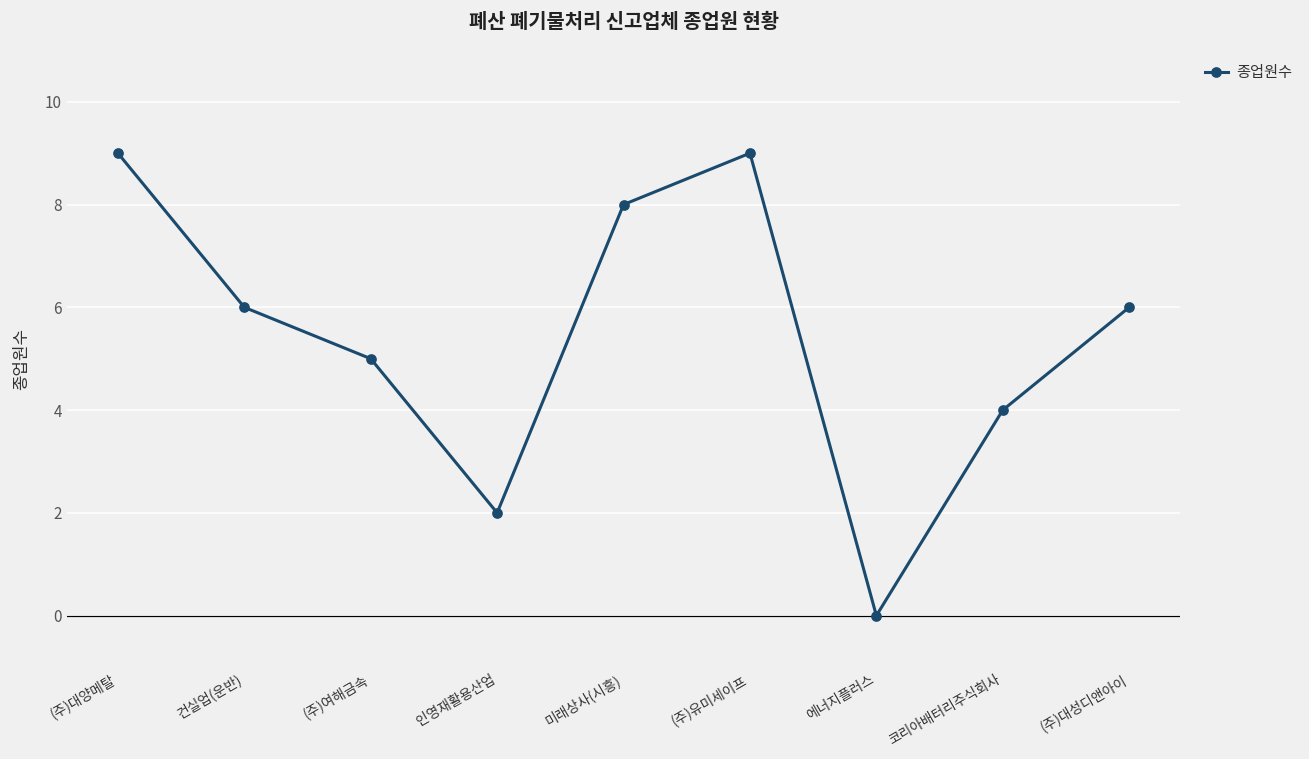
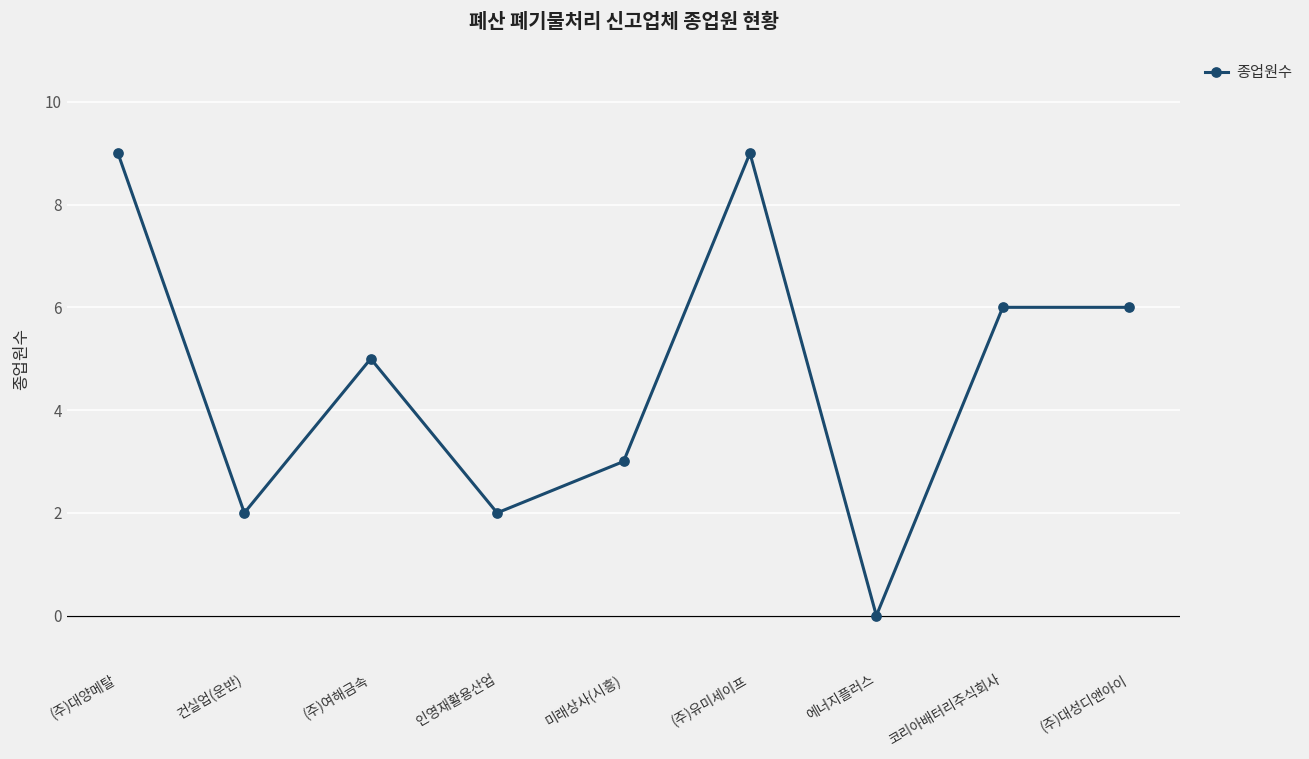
건실업(운반): 6 -> 2
미래상사(시흥): 8 -> 3
코리아배터리주식회사: 4 -> 6
